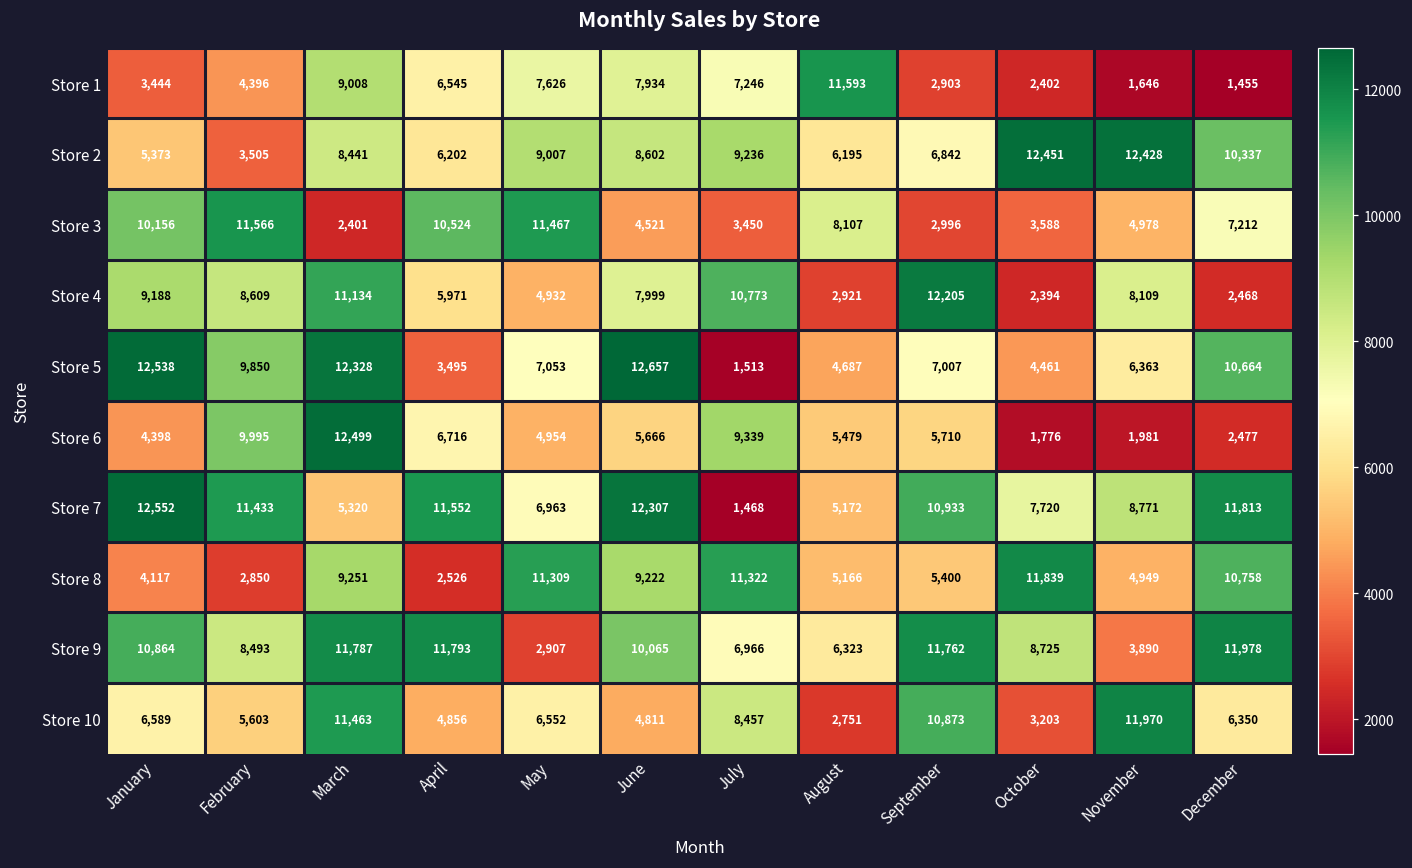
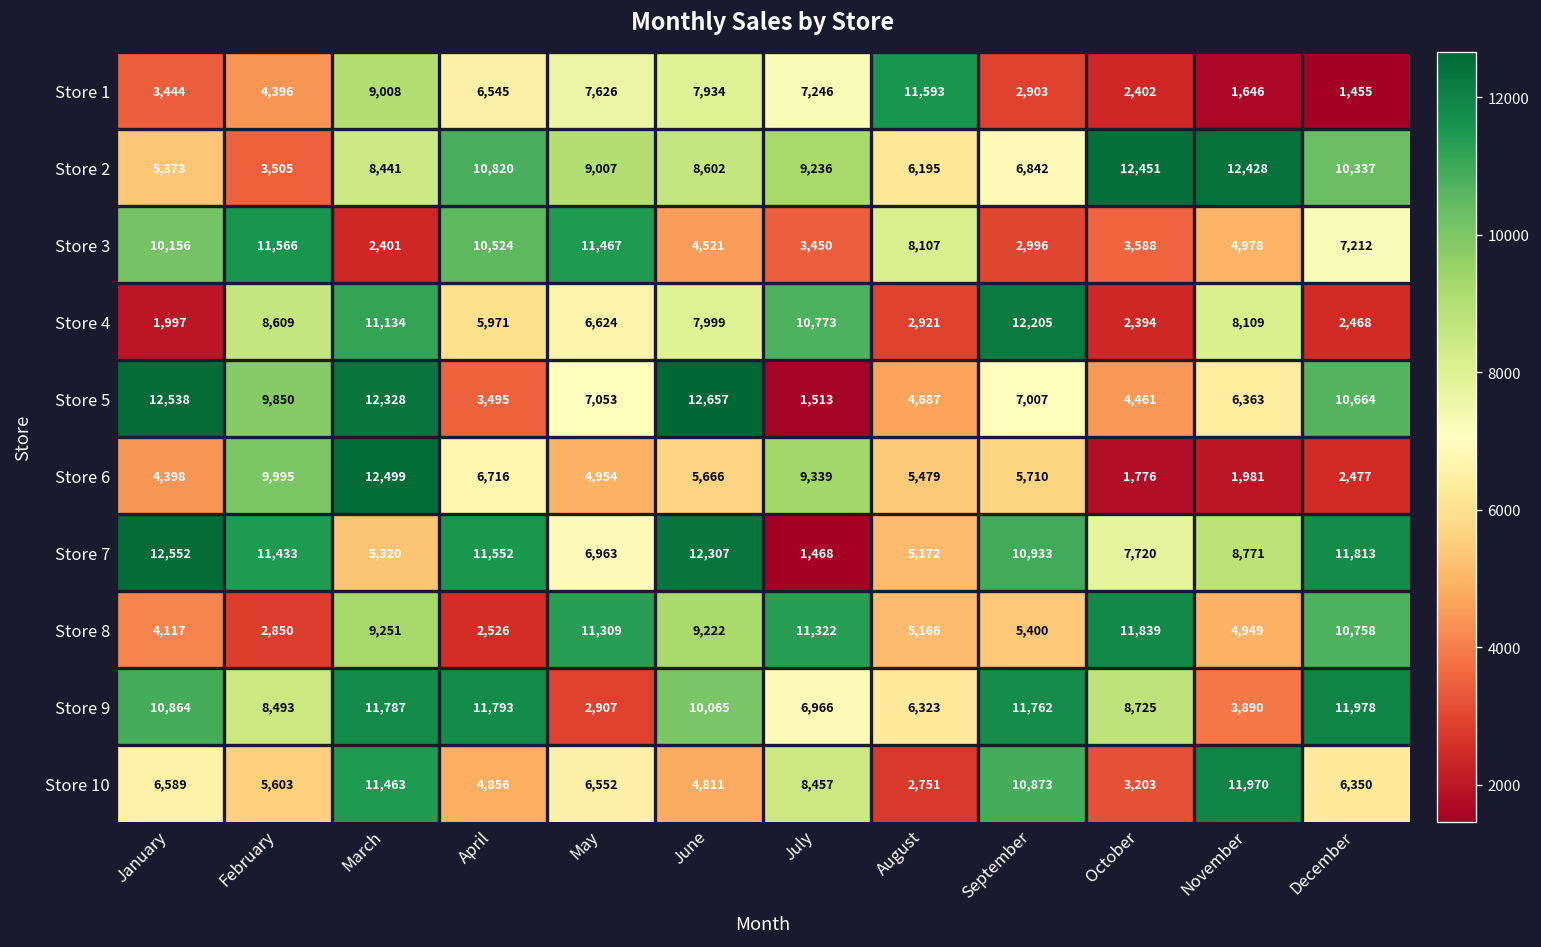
Store 2, April: 6,202 -> 10,820
Store 4, January: 9,188 -> 1,997
Store 4, May: 4,932 -> 6,624
